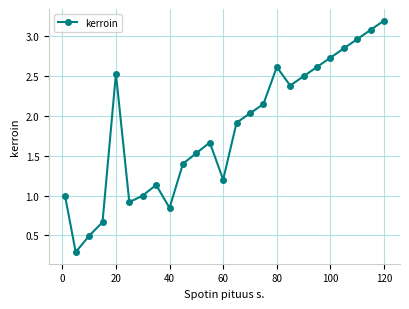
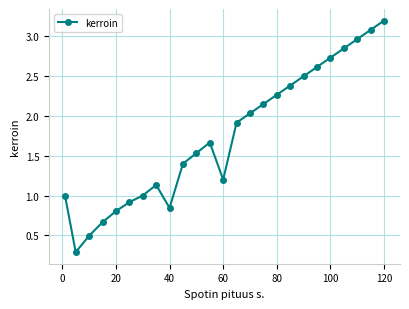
20: 2.5 -> 0.8
80: 2.6 -> 2.3
